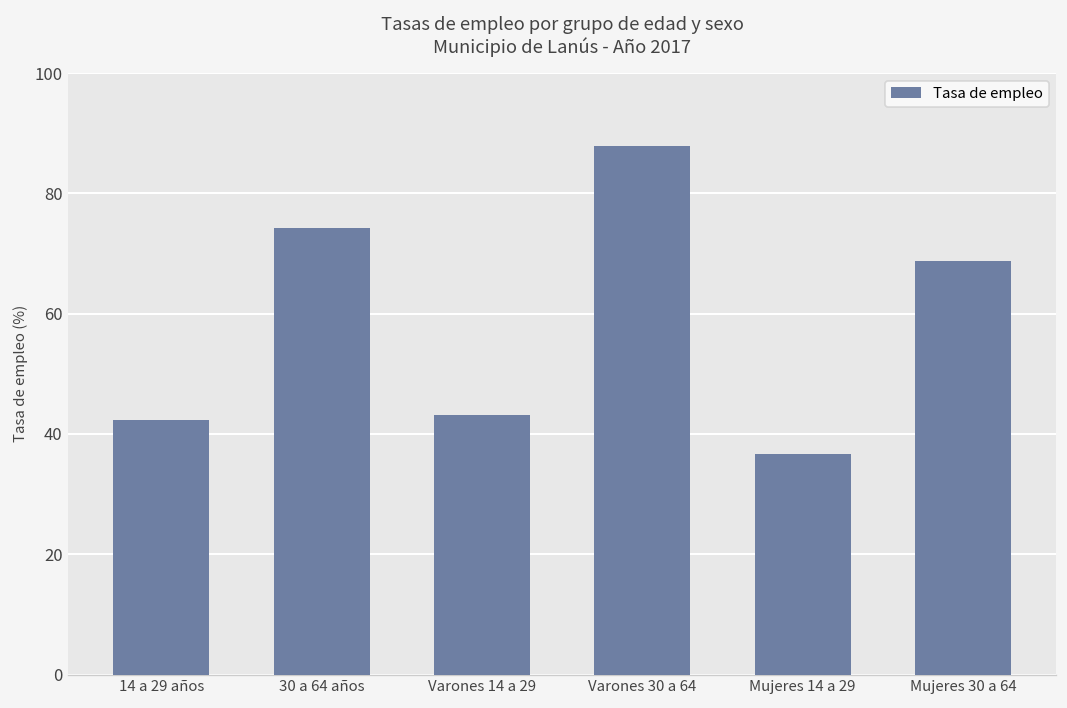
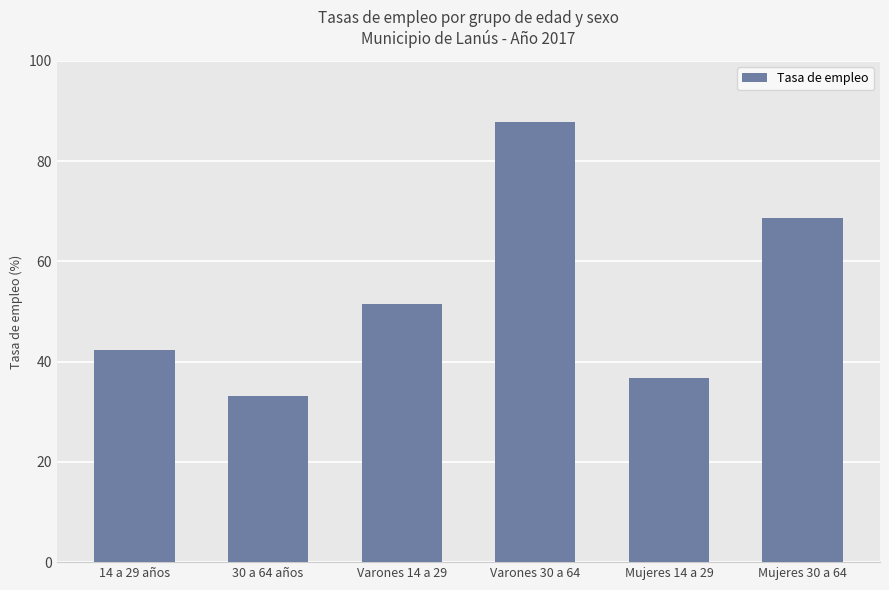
30 a 64 años: 74 -> 33
Varones 14 a 29: 43 -> 52
